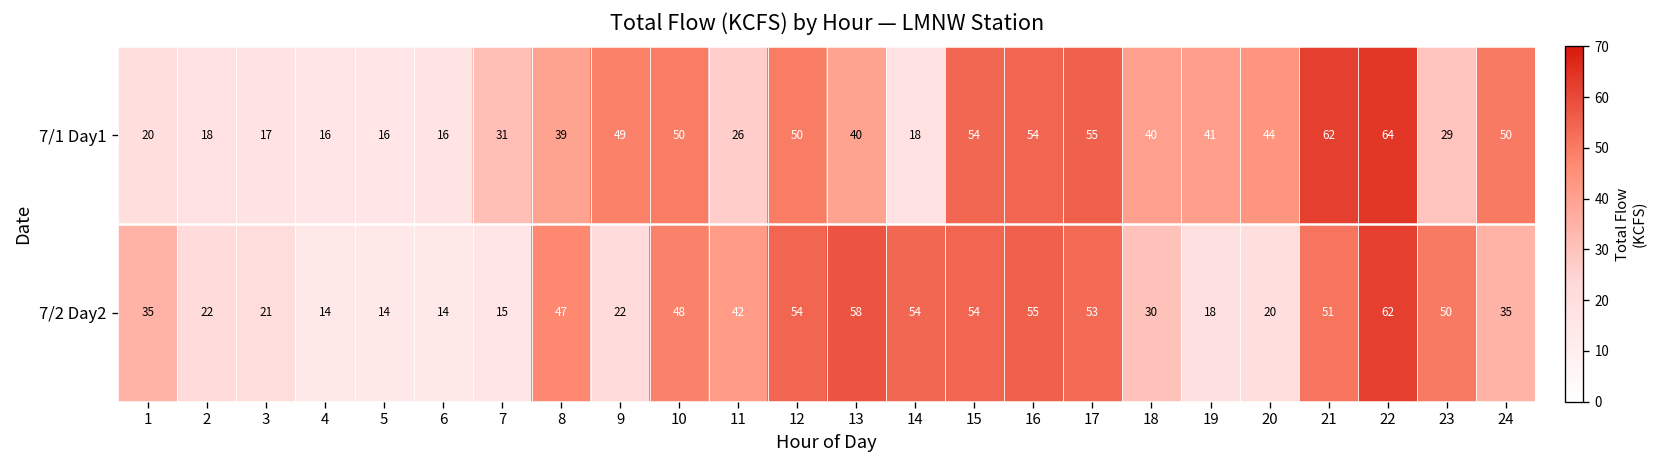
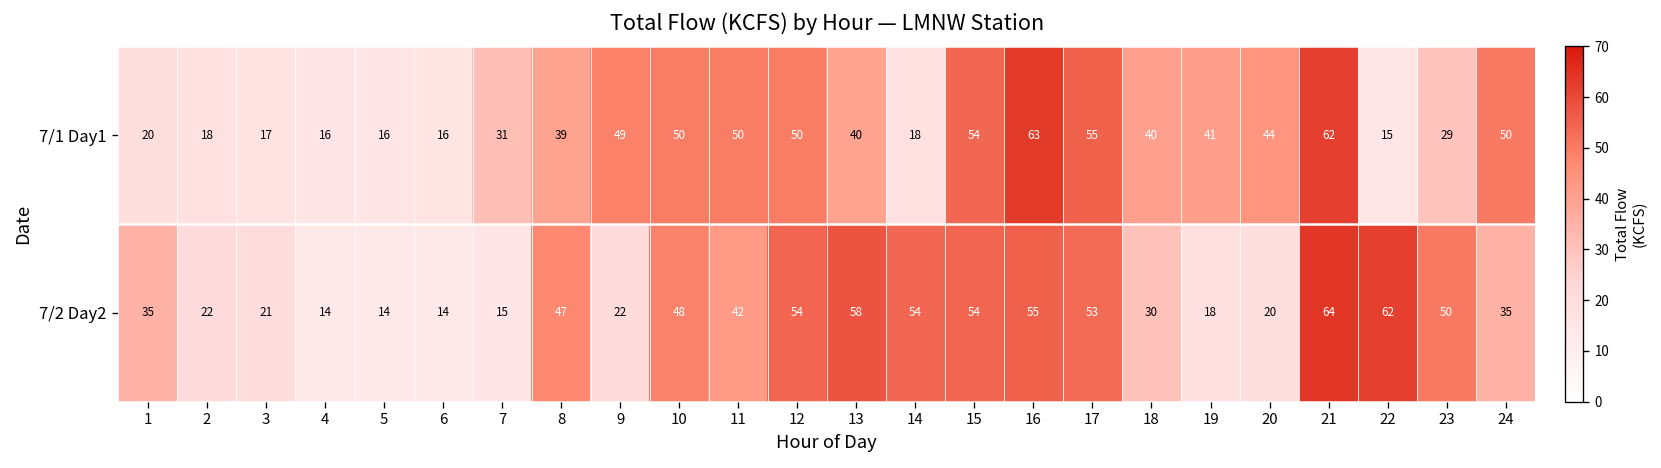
7/1 Day1, 11: 26 -> 50
7/1 Day1, 16: 54 -> 63
7/1 Day1, 22: 64 -> 15
7/2 Day2, 21: 51 -> 64
